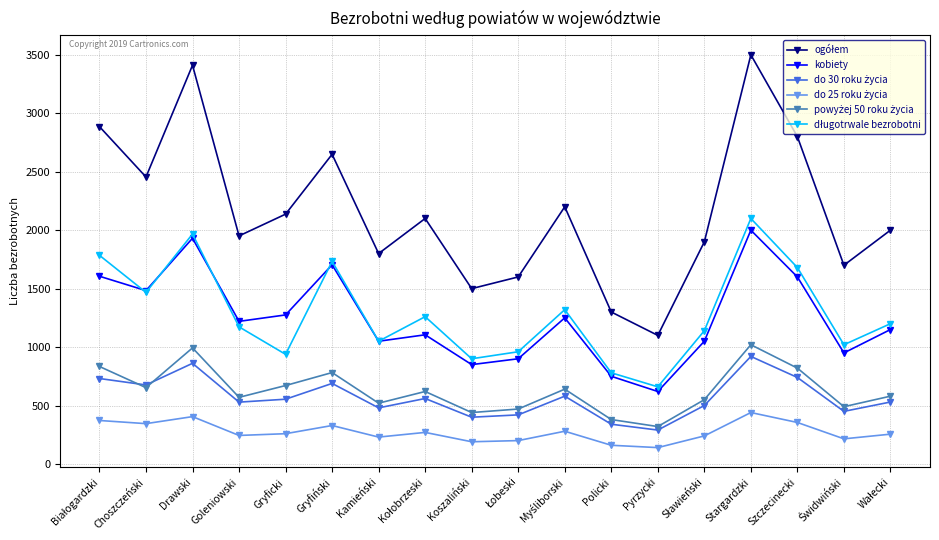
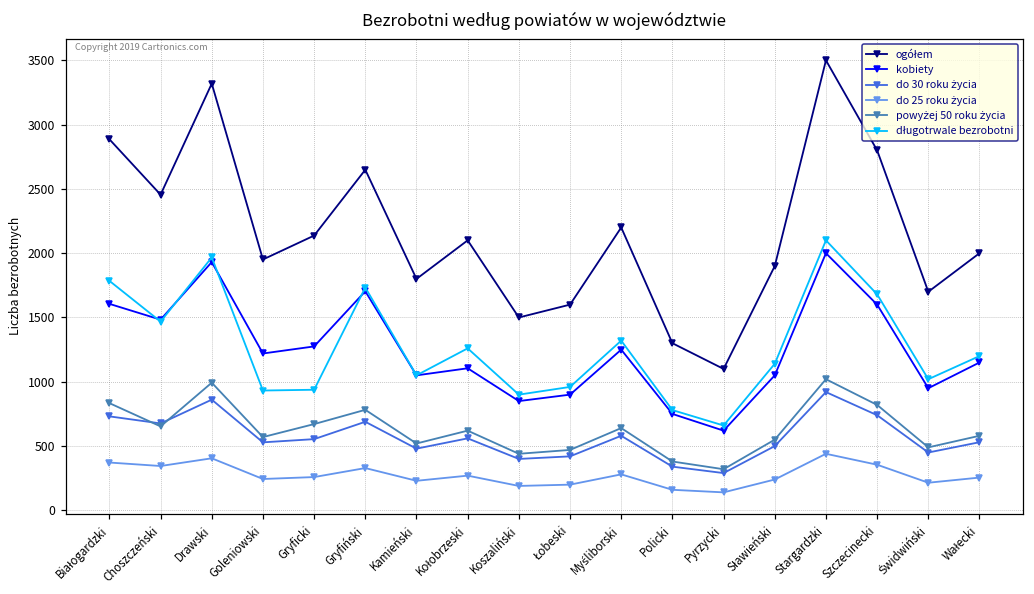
ogółem, Drawski: 3410 -> 3320
długotrwale bezrobotni, Goleniowski: 1170 -> 930
